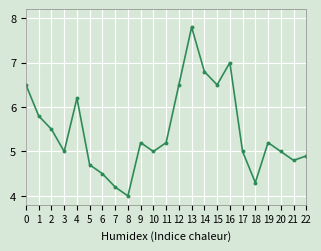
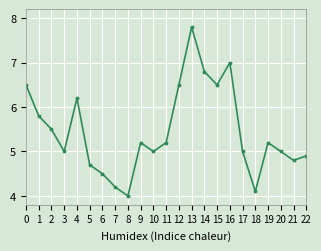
18: 4.3 -> 4.1
